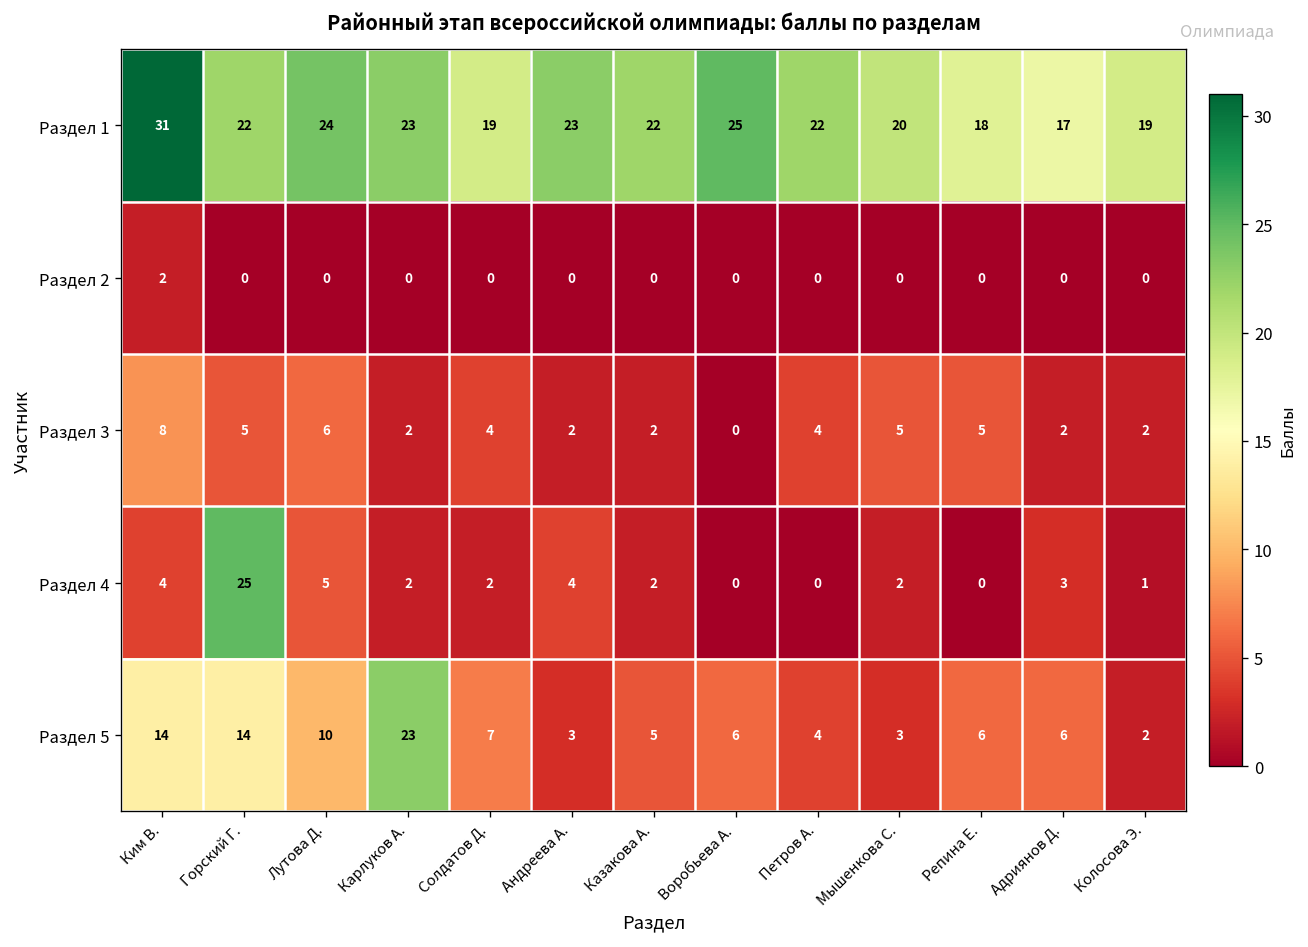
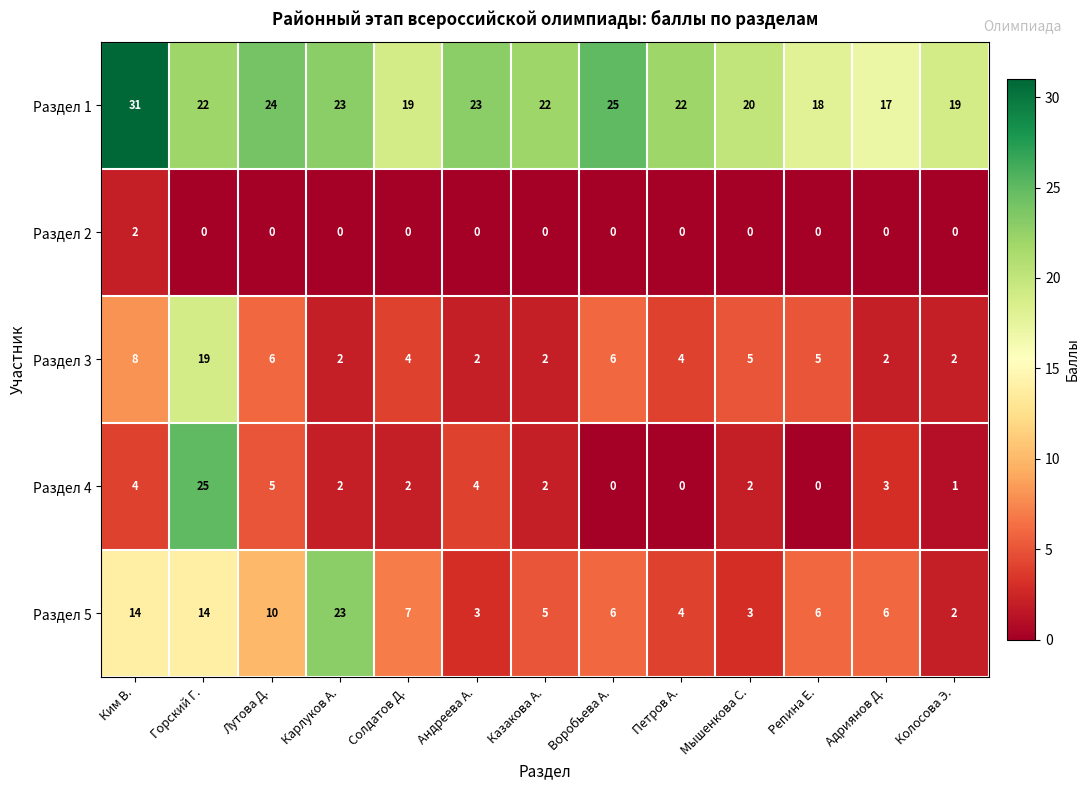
Раздел 3, Горский Г.: 5 -> 19
Раздел 3, Воробьева А.: 0 -> 6
